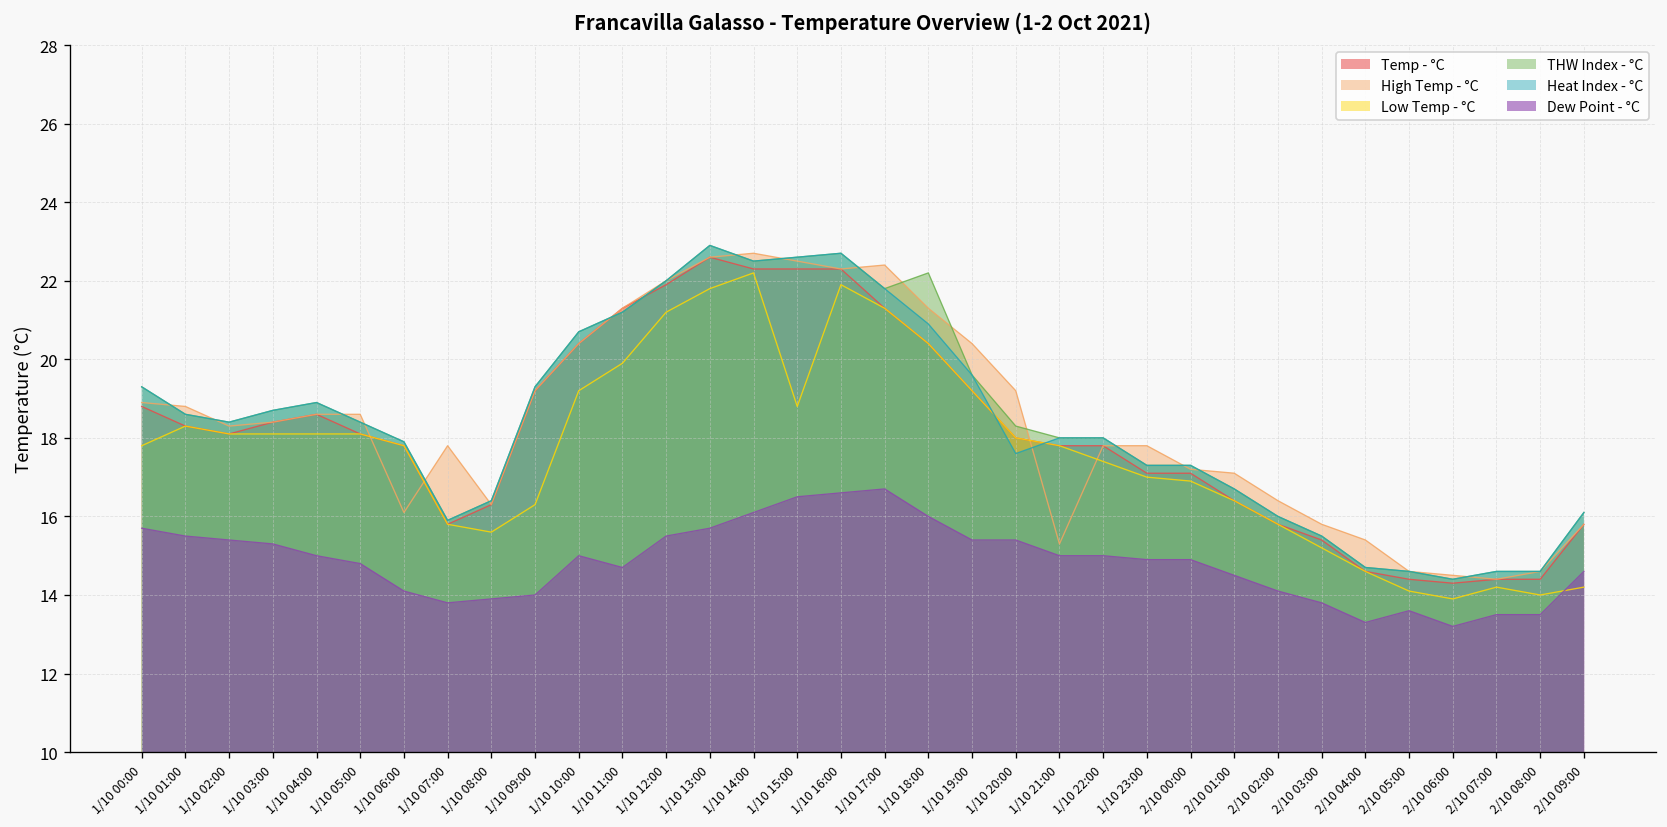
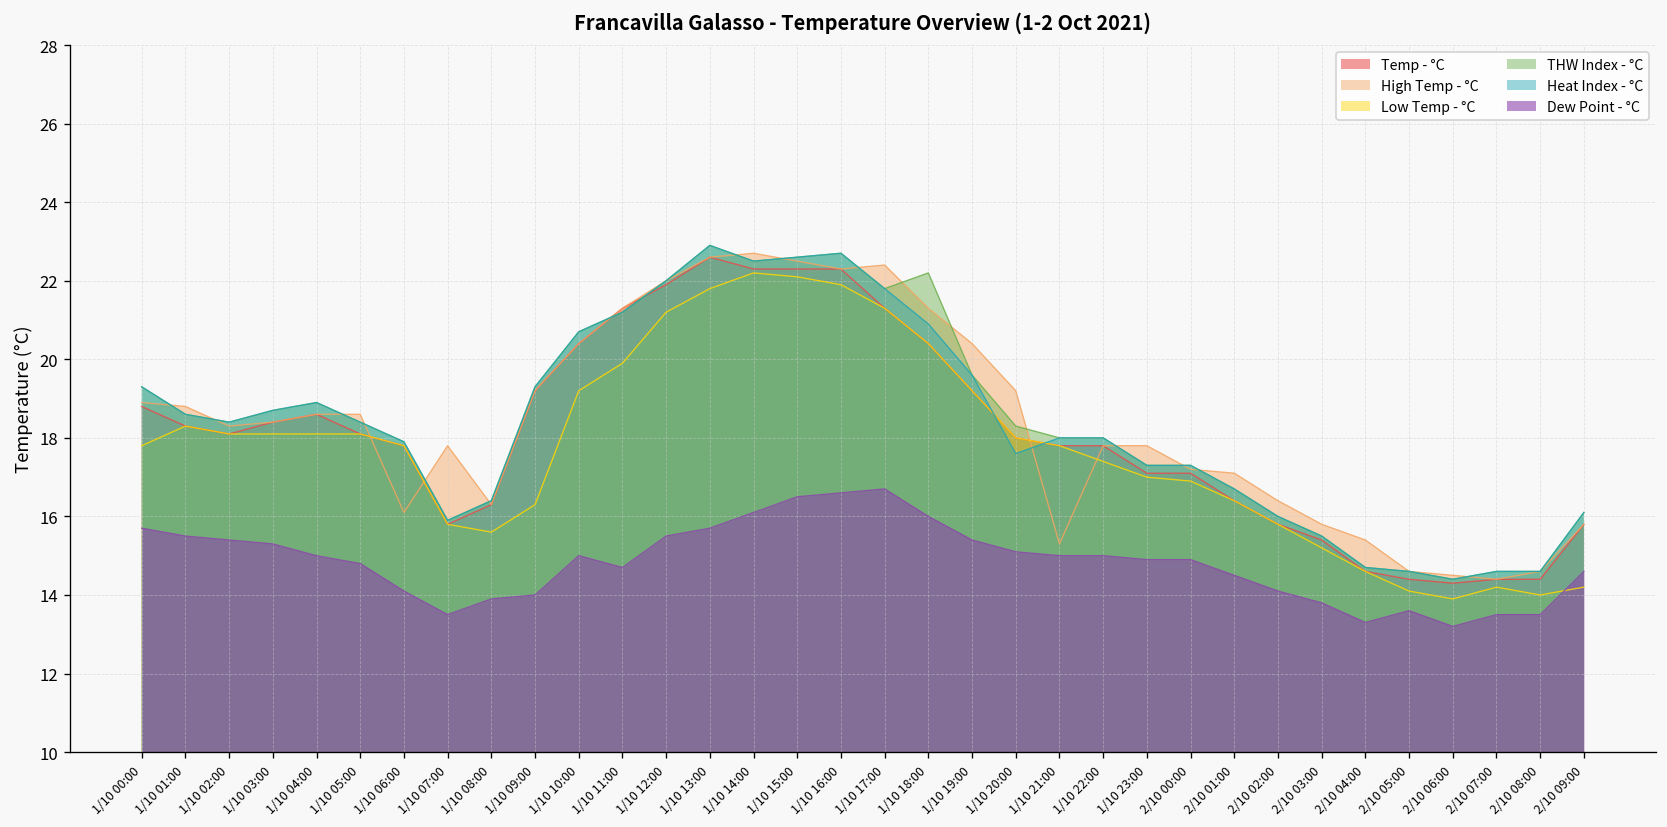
Dew Point - °C, 1/10 07:00: 13.8 -> 13.5
Low Temp - °C, 1/10 15:00: 18.8 -> 22.1
Dew Point - °C, 1/10 20:00: 15.4 -> 15.1
